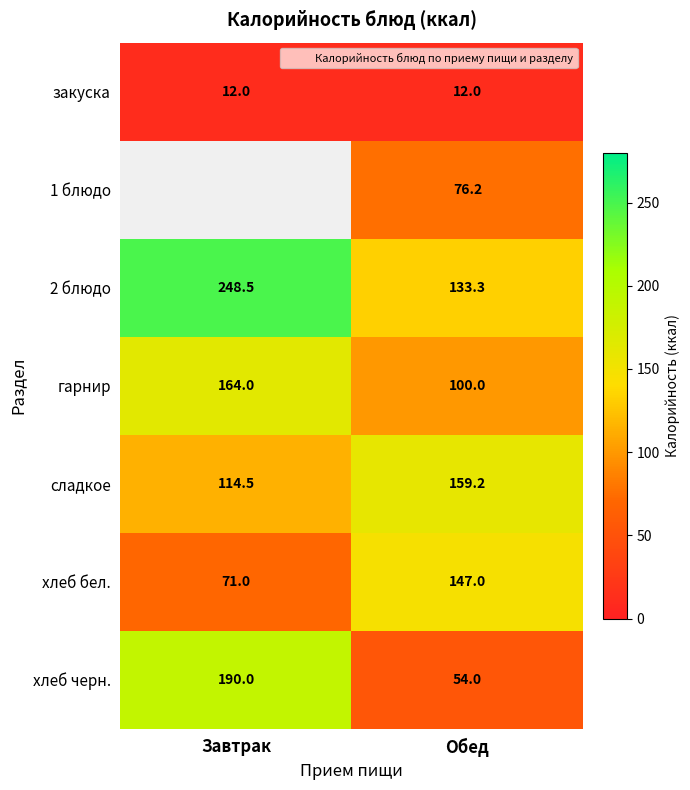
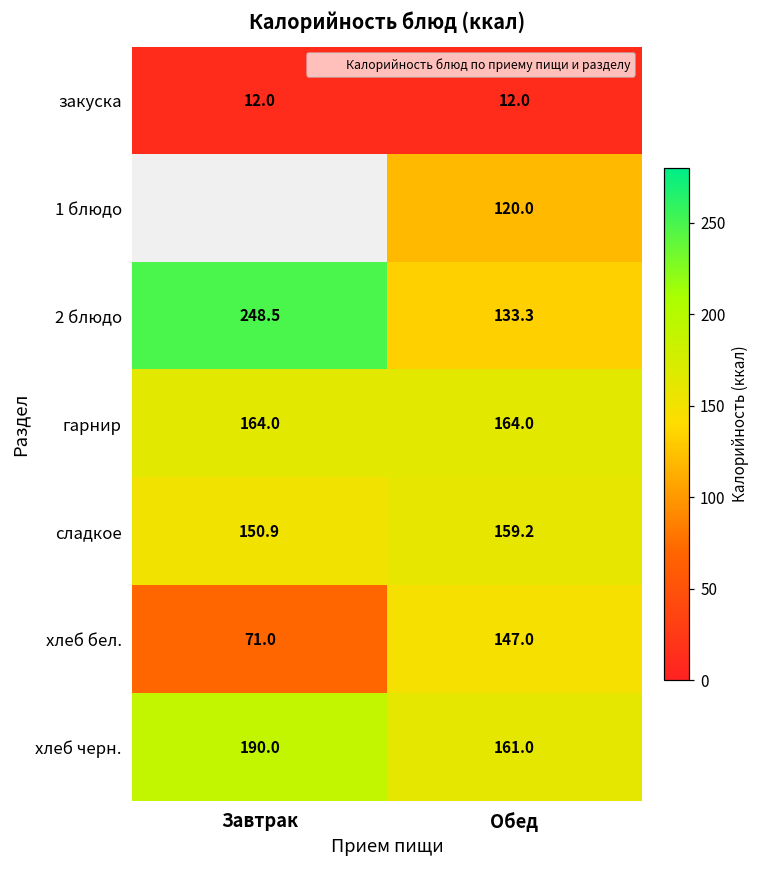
1 блюдо, Обед: 76.2 -> 120.0
гарнир, Обед: 100.0 -> 164.0
сладкое, Завтрак: 114.5 -> 150.9
хлеб черн., Обед: 54.0 -> 161.0
